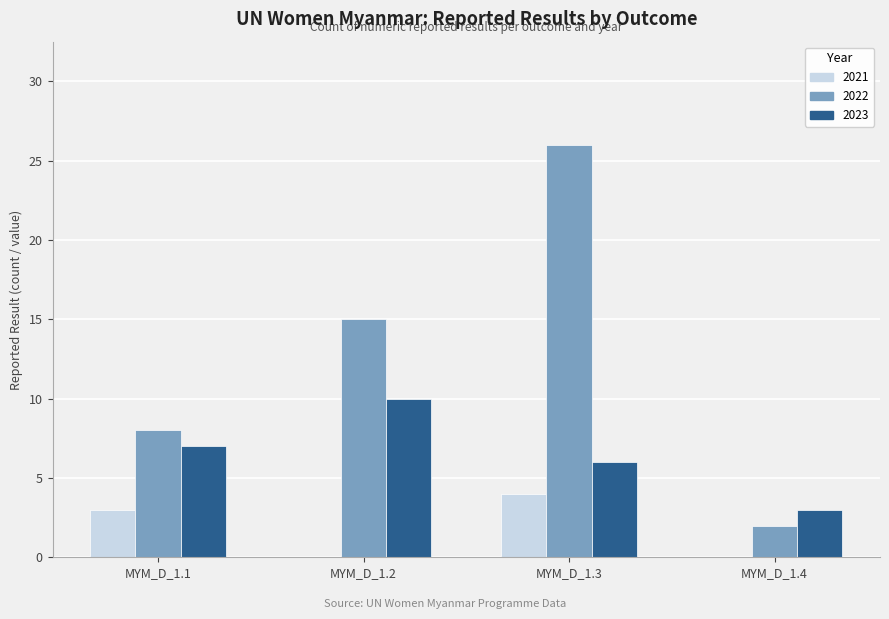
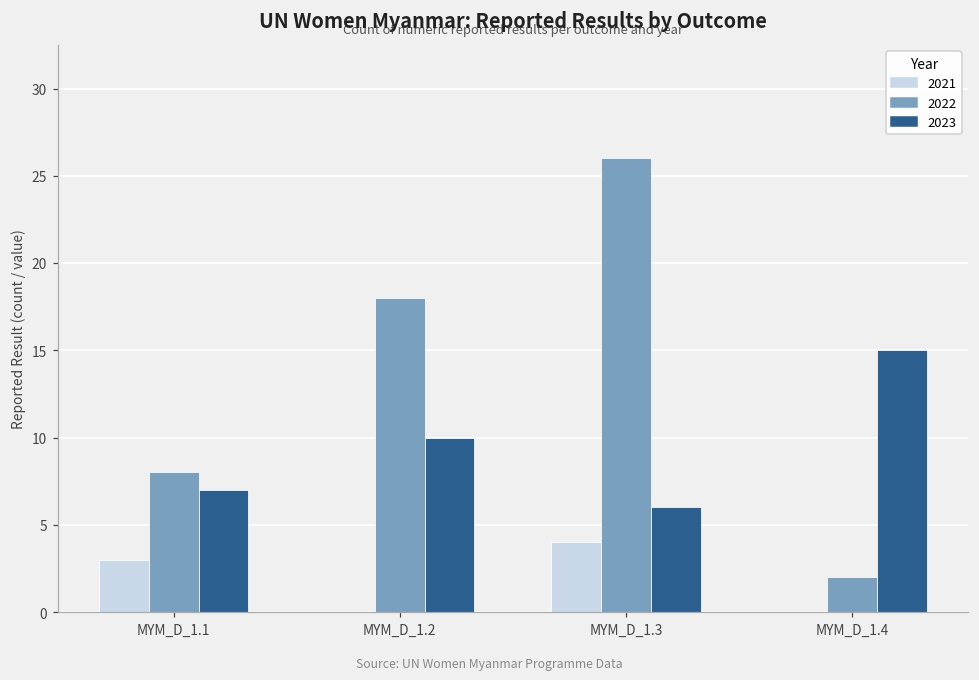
2022, MYM_D_1.2: 15 -> 18
2023, MYM_D_1.4: 3 -> 15
